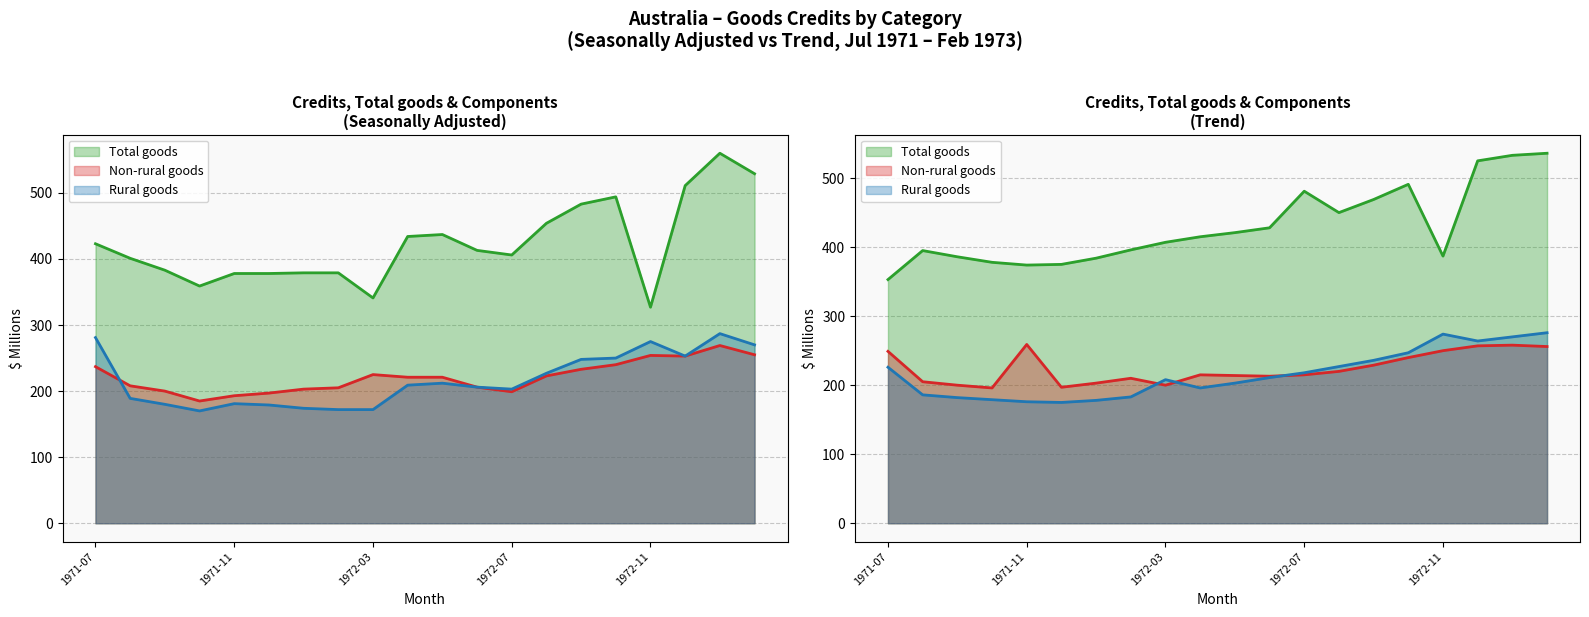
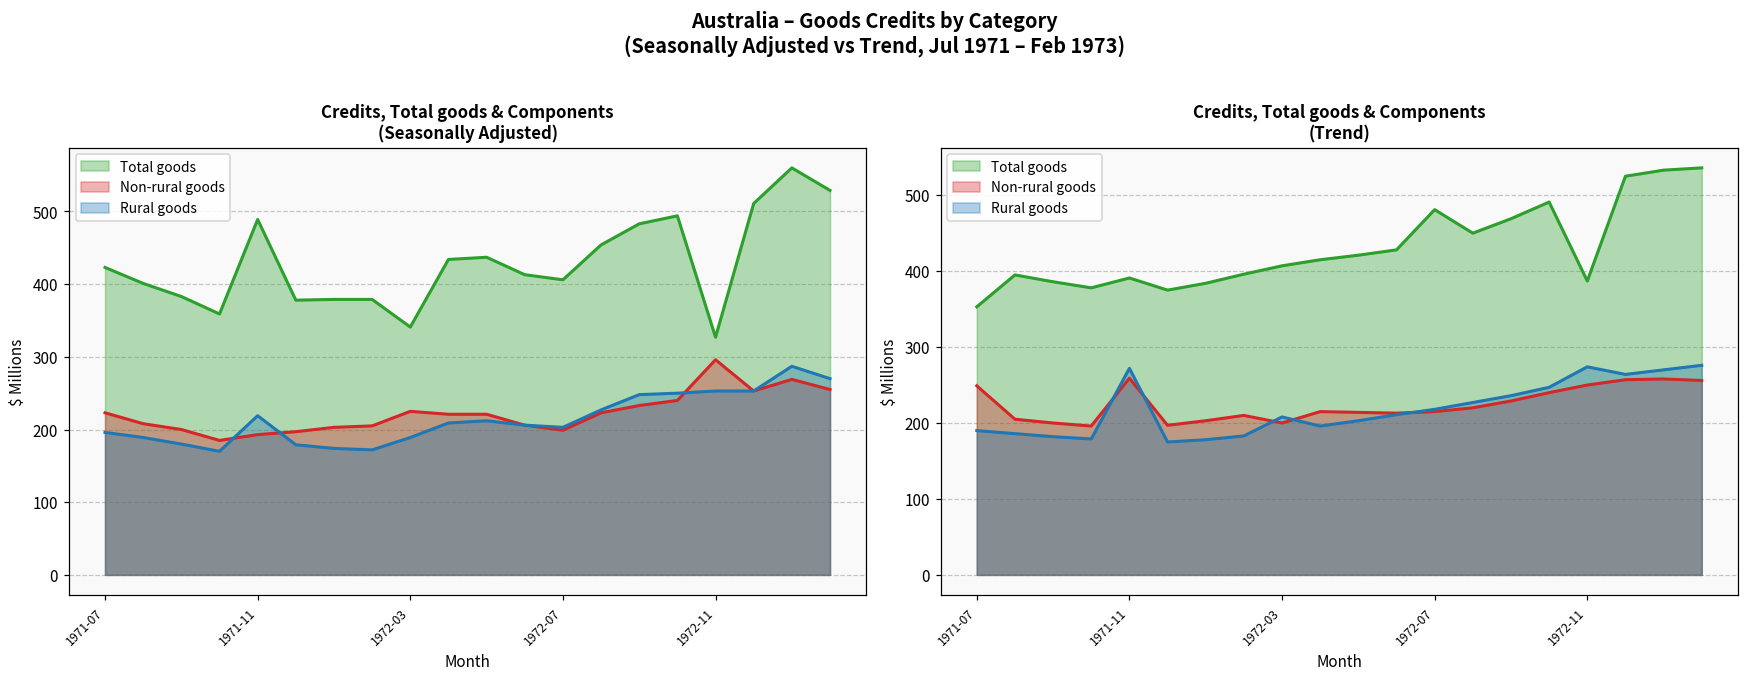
Credits, Total goods & Components (Seasonally Adjusted), Non-rural goods, 1971-07: 240 -> 220
Credits, Total goods & Components (Seasonally Adjusted), Rural goods, 1971-07: 280 -> 200
Credits, Total goods & Components (Seasonally Adjusted), Total goods, 1971-11: 380 -> 490
Credits, Total goods & Components (Seasonally Adjusted), Rural goods, 1971-11: 180 -> 220
Credits, Total goods & Components (Seasonally Adjusted), Rural goods, 1972-03: 170 -> 190
Credits, Total goods & Components (Seasonally Adjusted), Non-rural goods, 1972-11: 250 -> 300
Credits, Total goods & Components (Seasonally Adjusted), Rural goods, 1972-11: 280 -> 250
Credits, Total goods & Components (Trend), Rural goods, 1971-07: 230 -> 190
Credits, Total goods & Components (Trend), Total goods, 1971-11: 370 -> 390
Credits, Total goods & Components (Trend), Rural goods, 1971-11: 180 -> 270
